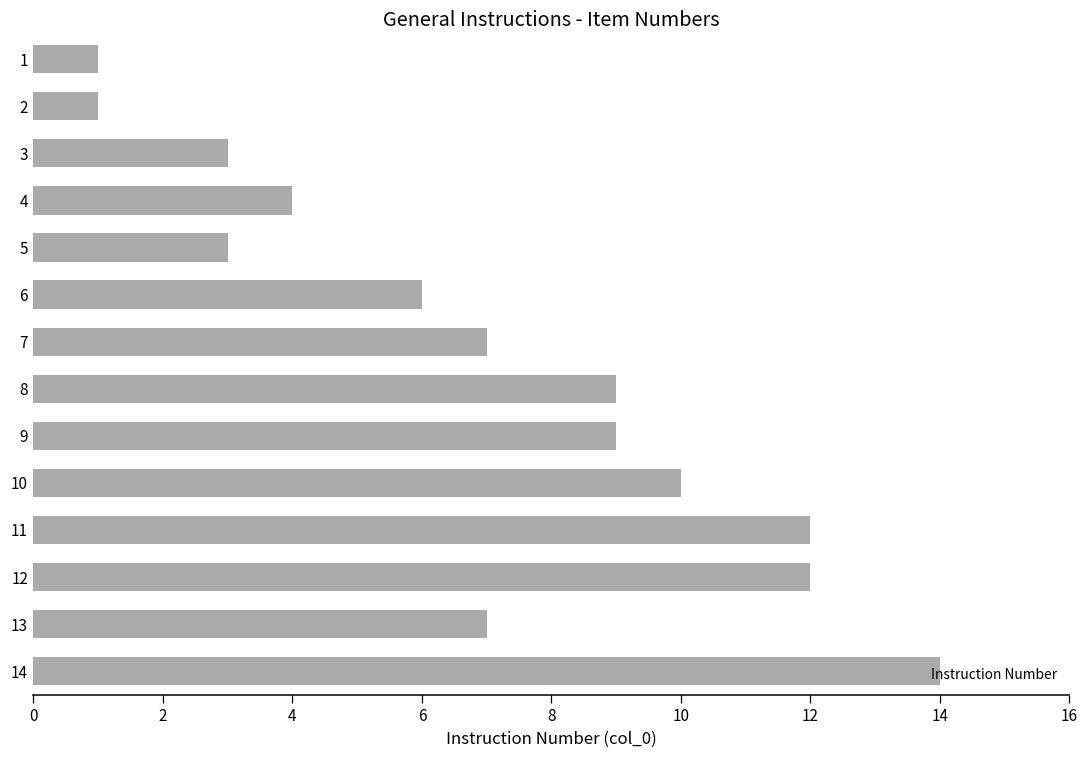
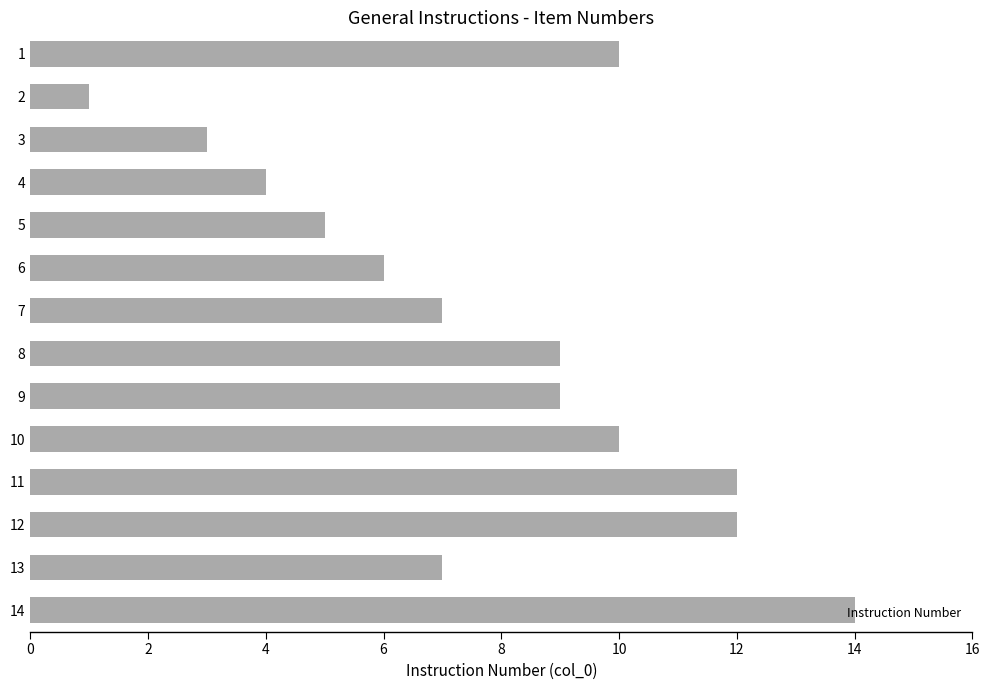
1: 1 -> 10
5: 3 -> 5
